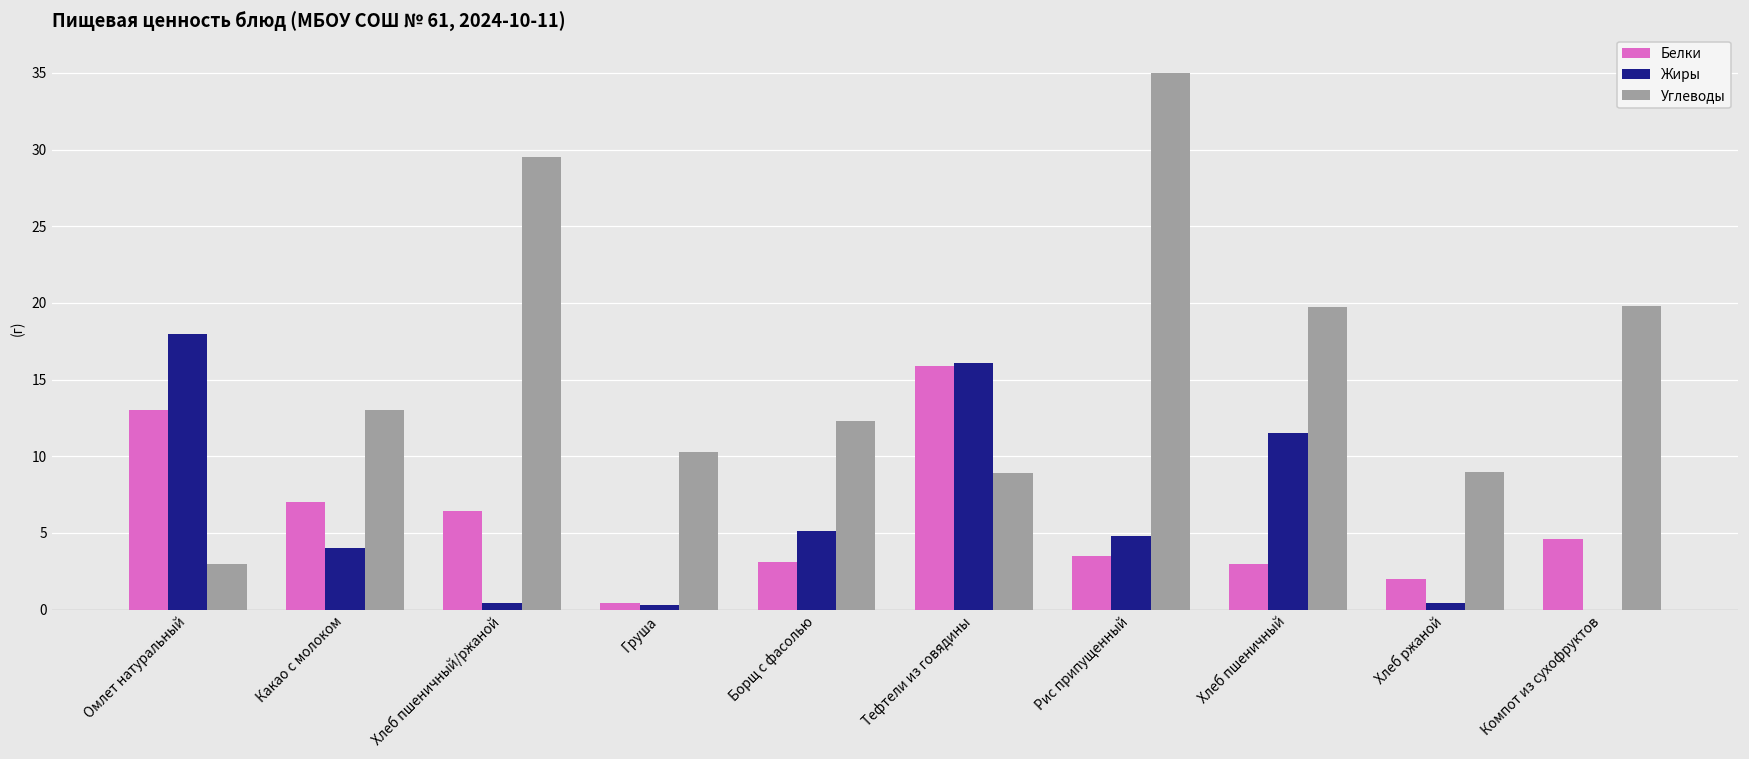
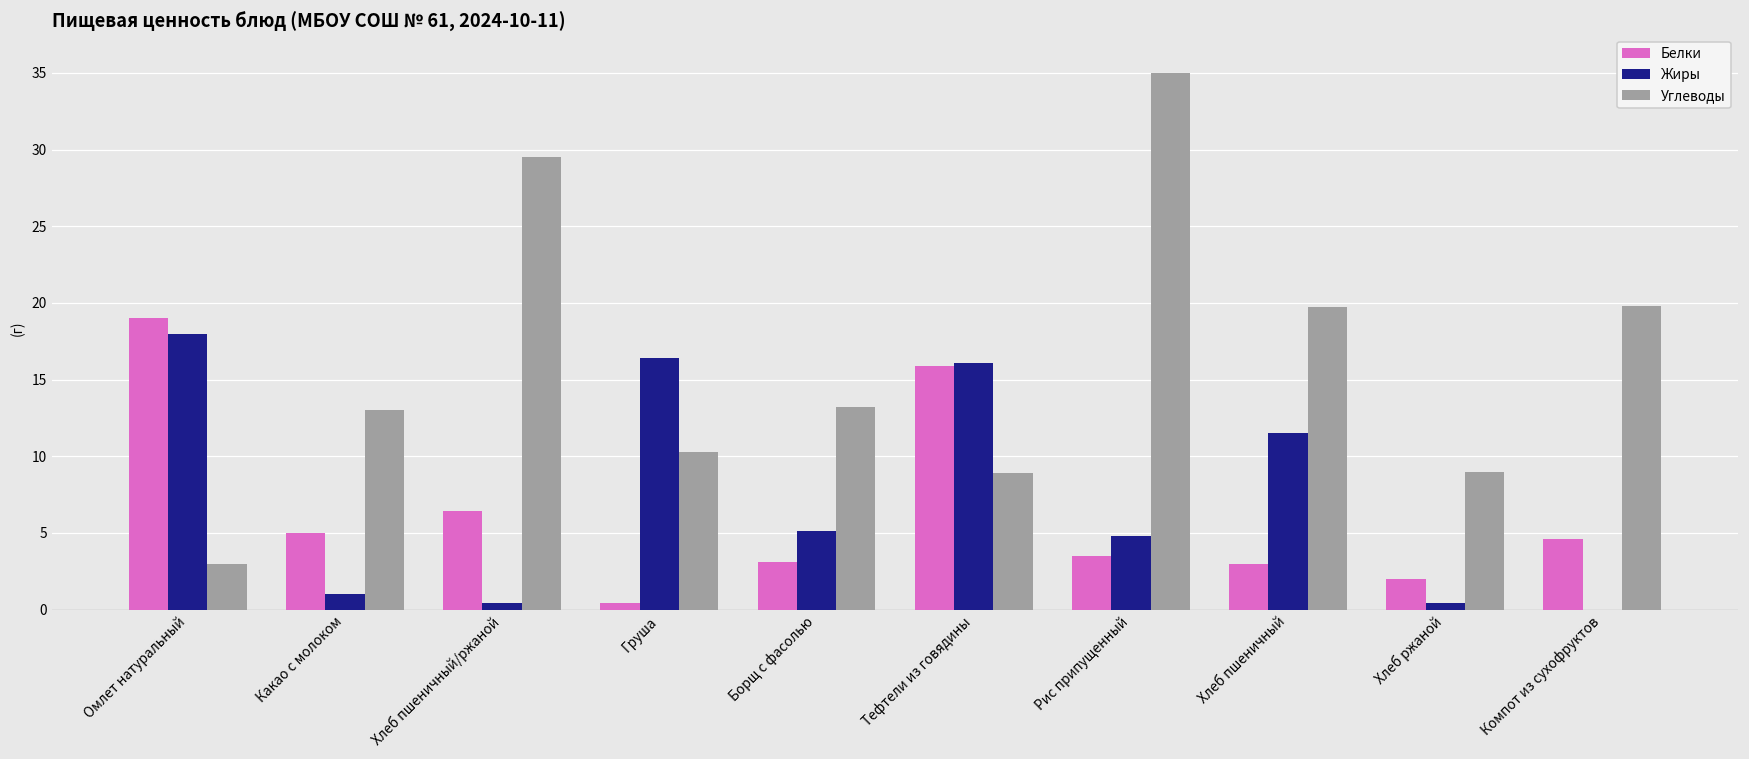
Белки, Омлет натуральный: 13 -> 19
Белки, Какао с молоком: 7 -> 5
Жиры, Какао с молоком: 4 -> 1
Жиры, Груша: 0.3 -> 16.4
Углеводы, Борщ с фасолью: 12.3 -> 13.2
